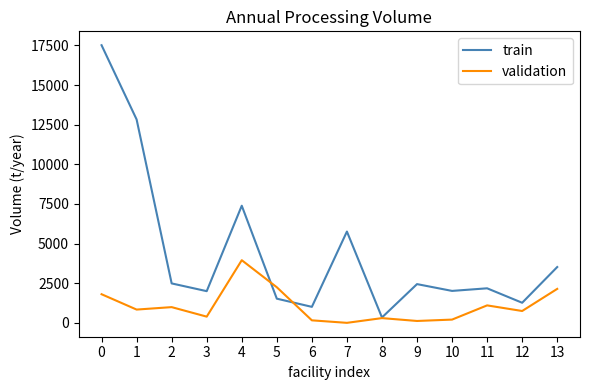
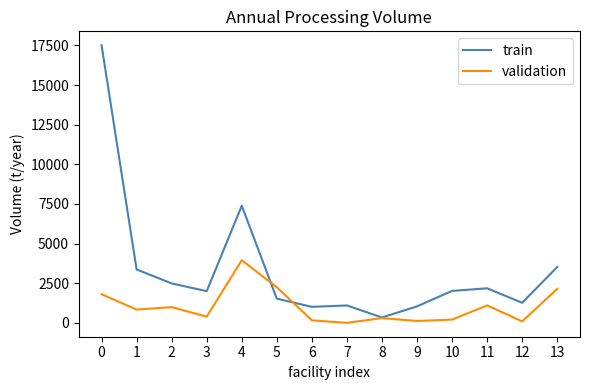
train, 1: 12800 -> 3400
train, 7: 5800 -> 1100
train, 9: 2400 -> 1000
validation, 12: 700 -> 100
